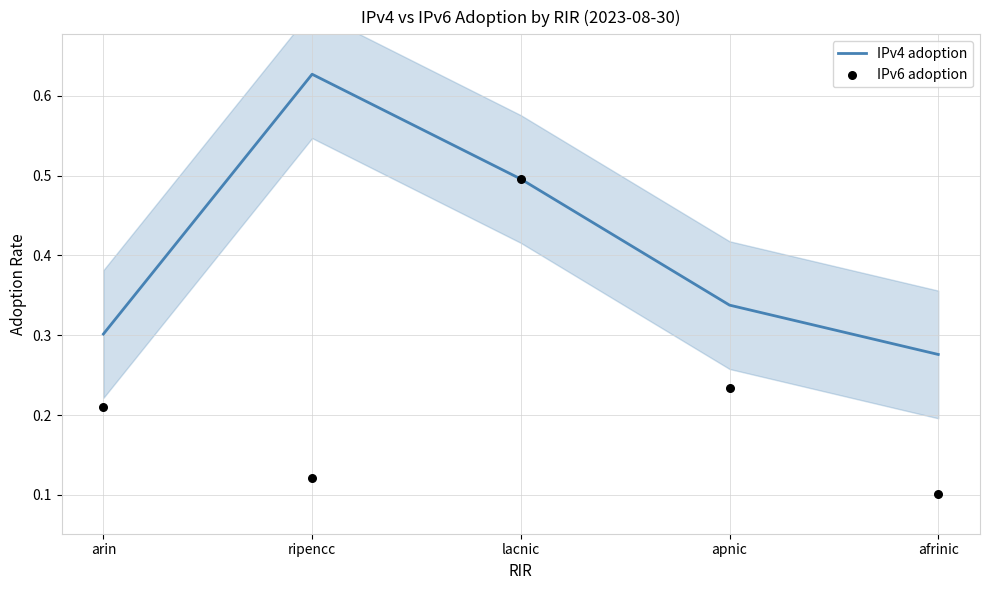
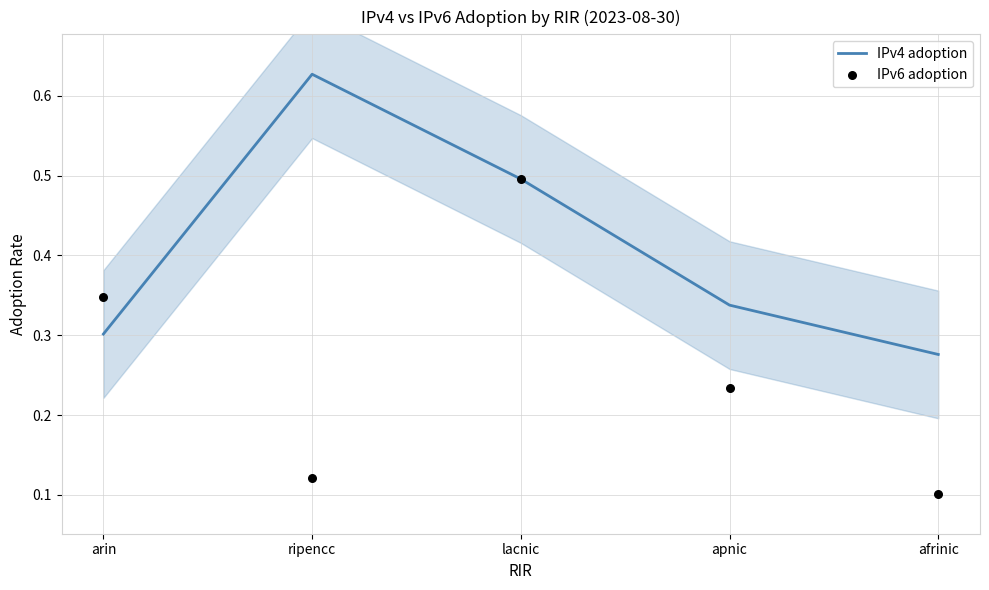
IPv6 adoption, arin: 0.21 -> 0.35
